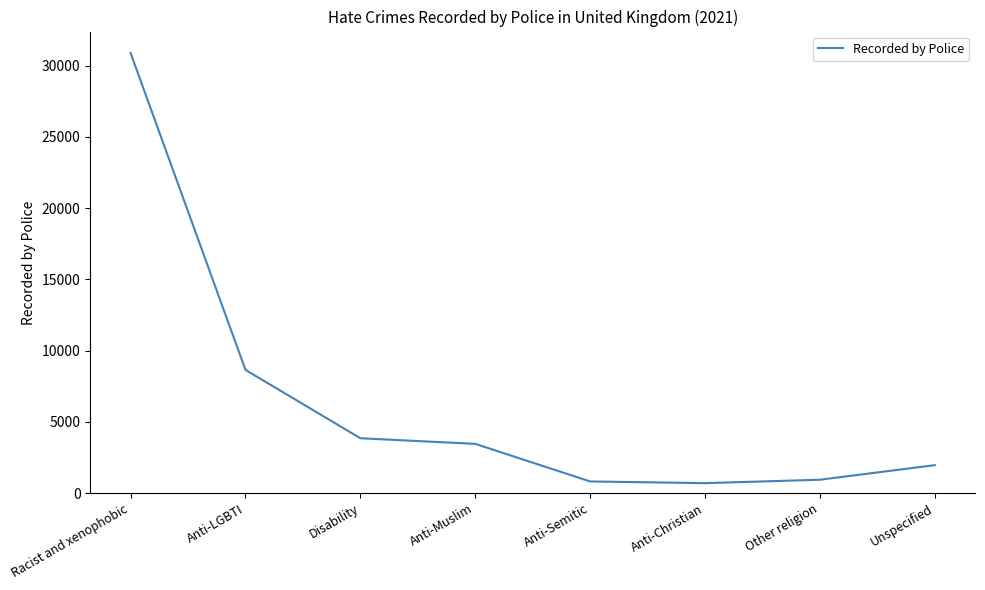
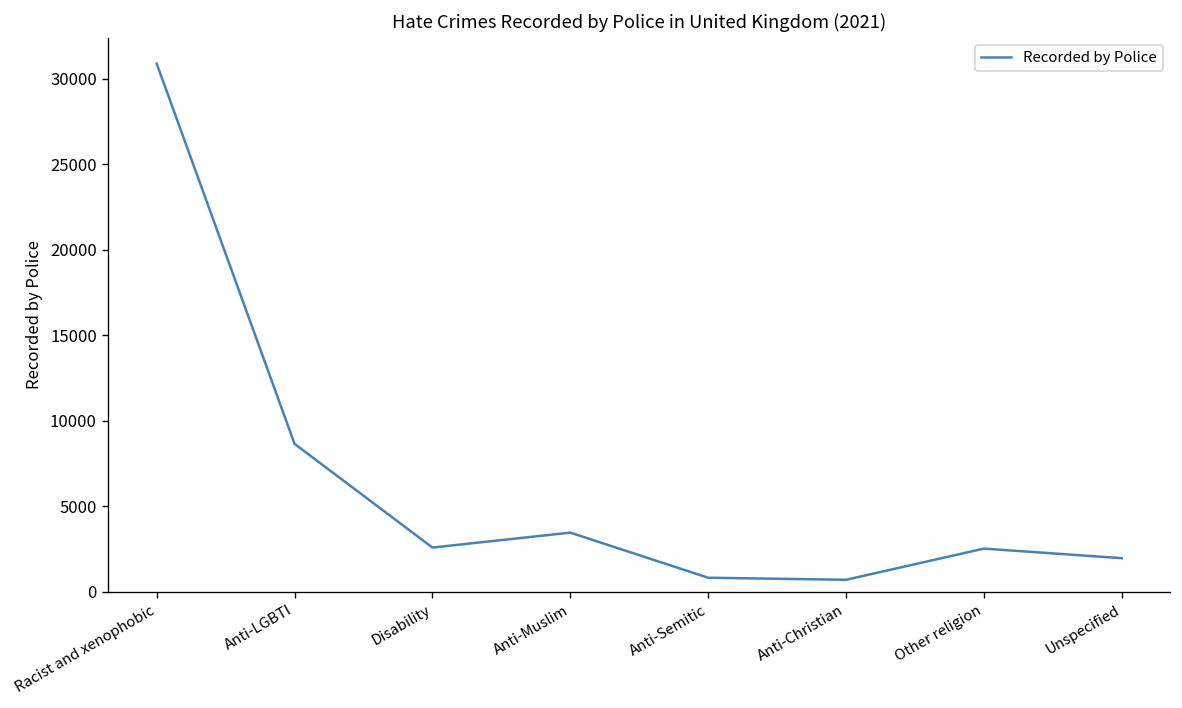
Disability: 3900 -> 2600
Other religion: 900 -> 2500
